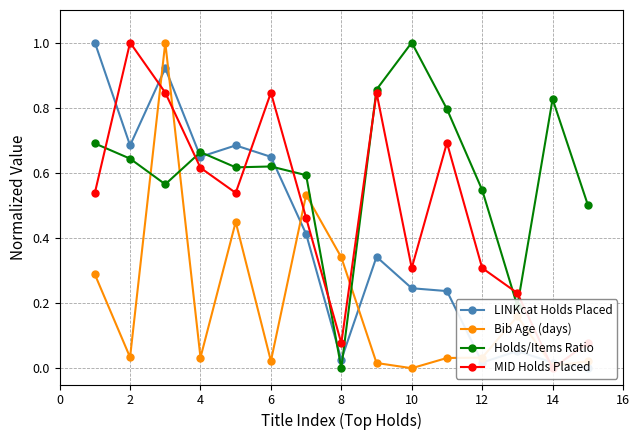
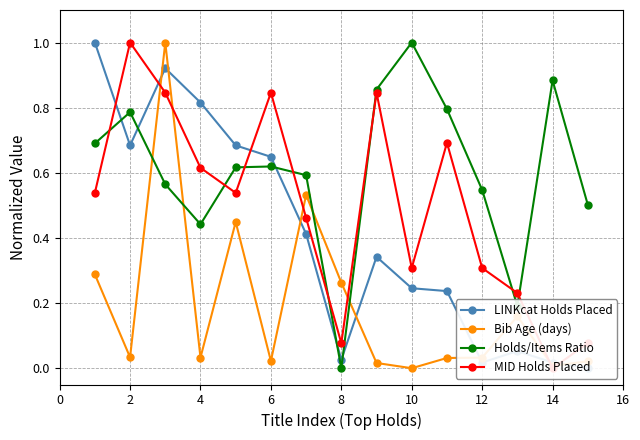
Holds/Items Ratio, 2: 0.64 -> 0.79
LINKcat Holds Placed, 4: 0.65 -> 0.82
Holds/Items Ratio, 4: 0.66 -> 0.44
Bib Age (days), 8: 0.34 -> 0.26
Holds/Items Ratio, 14: 0.83 -> 0.88
